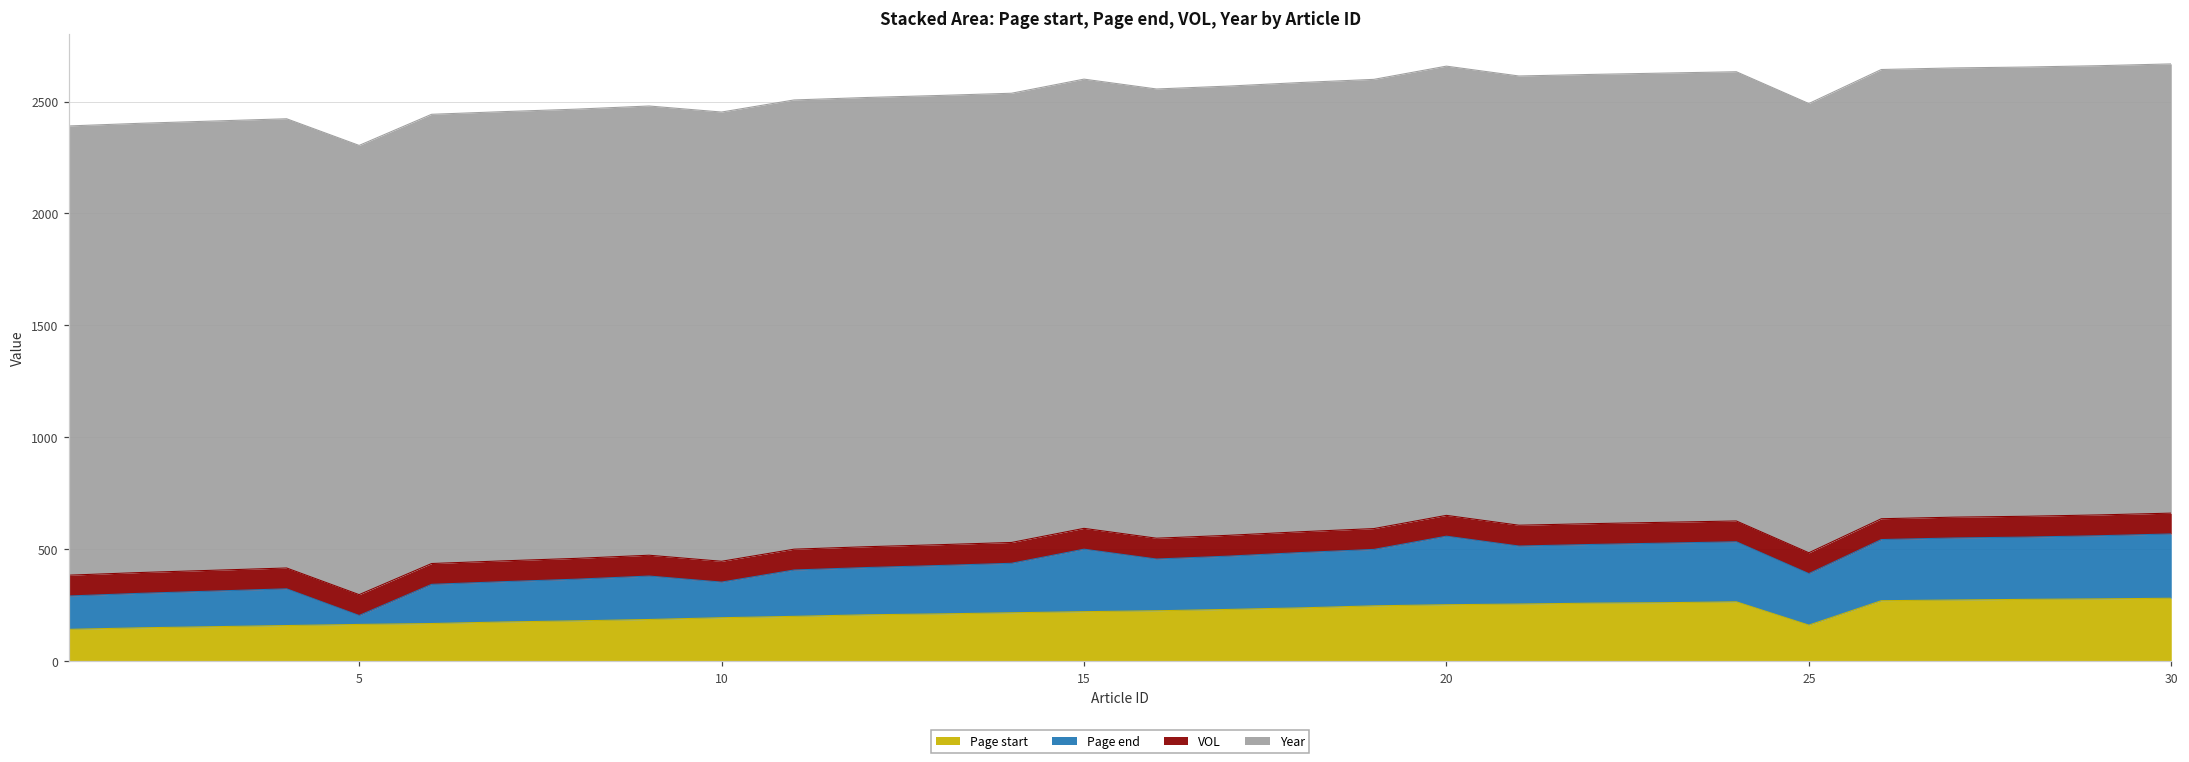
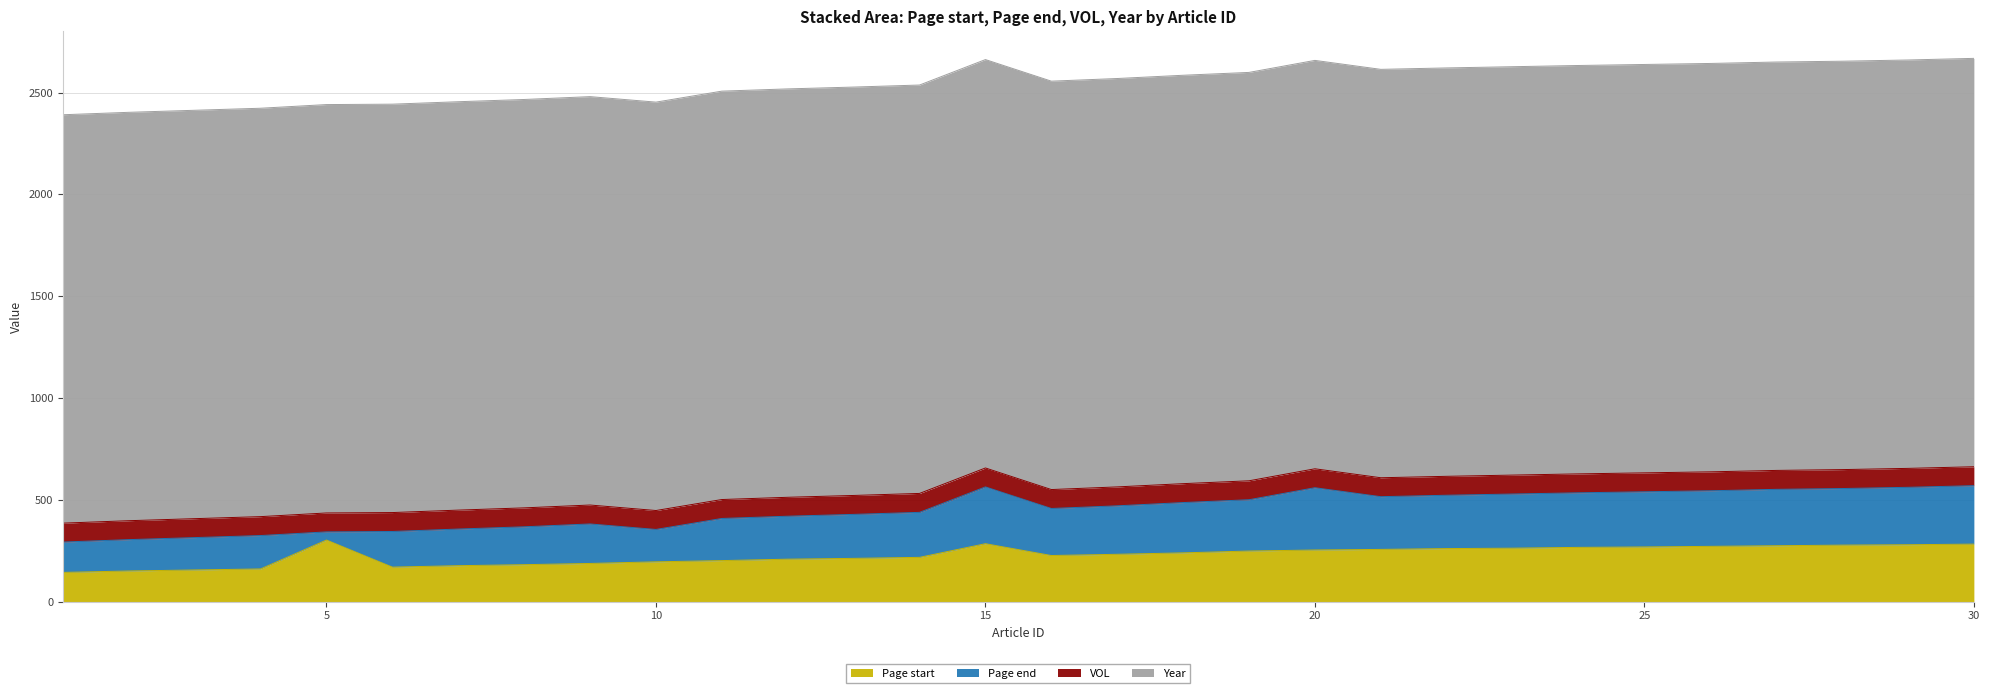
Page start, 5: 170 -> 300
Page start, 15: 220 -> 280
Page start, 25: 160 -> 270
Page end, 25: 230 -> 270
